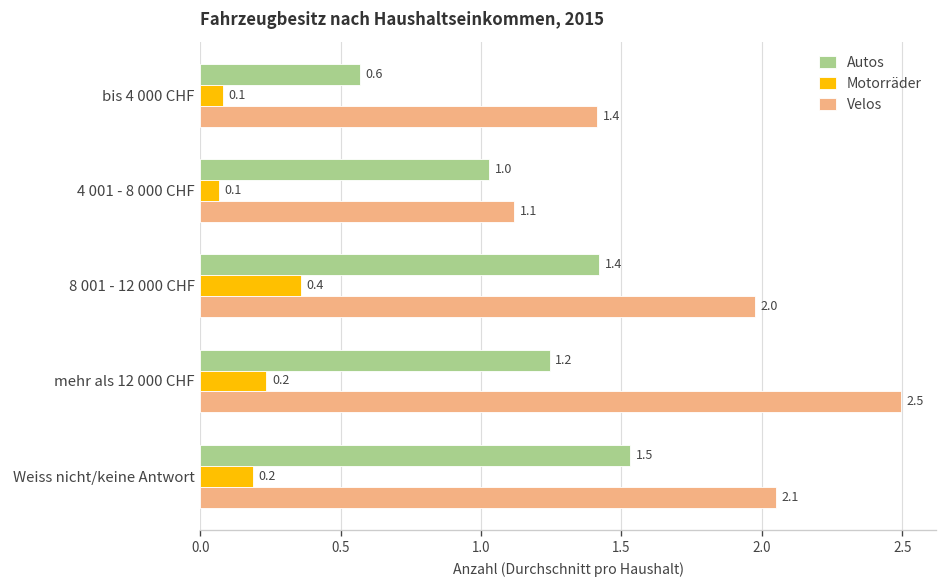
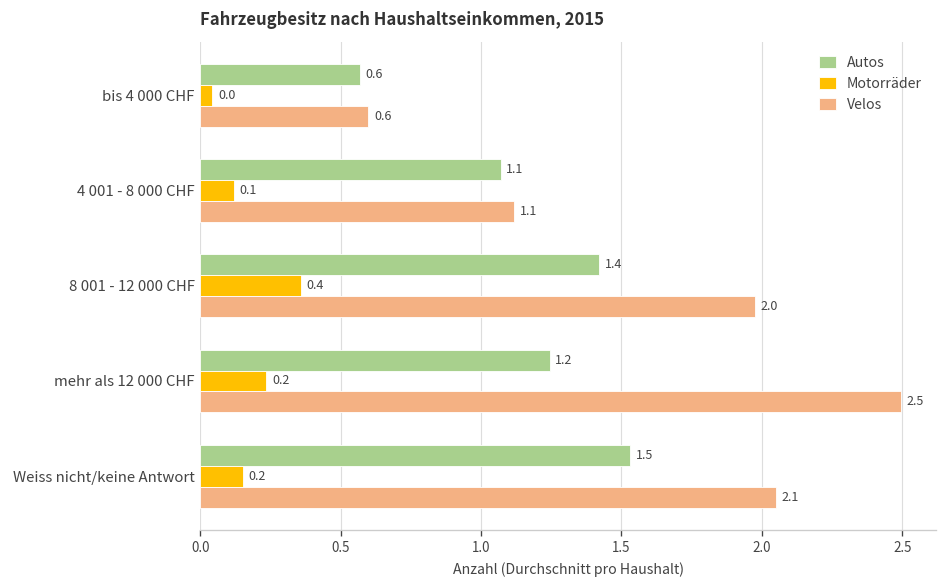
Motorräder, bis 4 000 CHF: 0.1 -> 0.0
Velos, bis 4 000 CHF: 1.4 -> 0.6
Autos, 4 001 - 8 000 CHF: 1.0 -> 1.1
Motorräder, 4 001 - 8 000 CHF: 0.07 -> 0.12
Motorräder, Weiss nicht/keine Antwort: 0.19 -> 0.15
